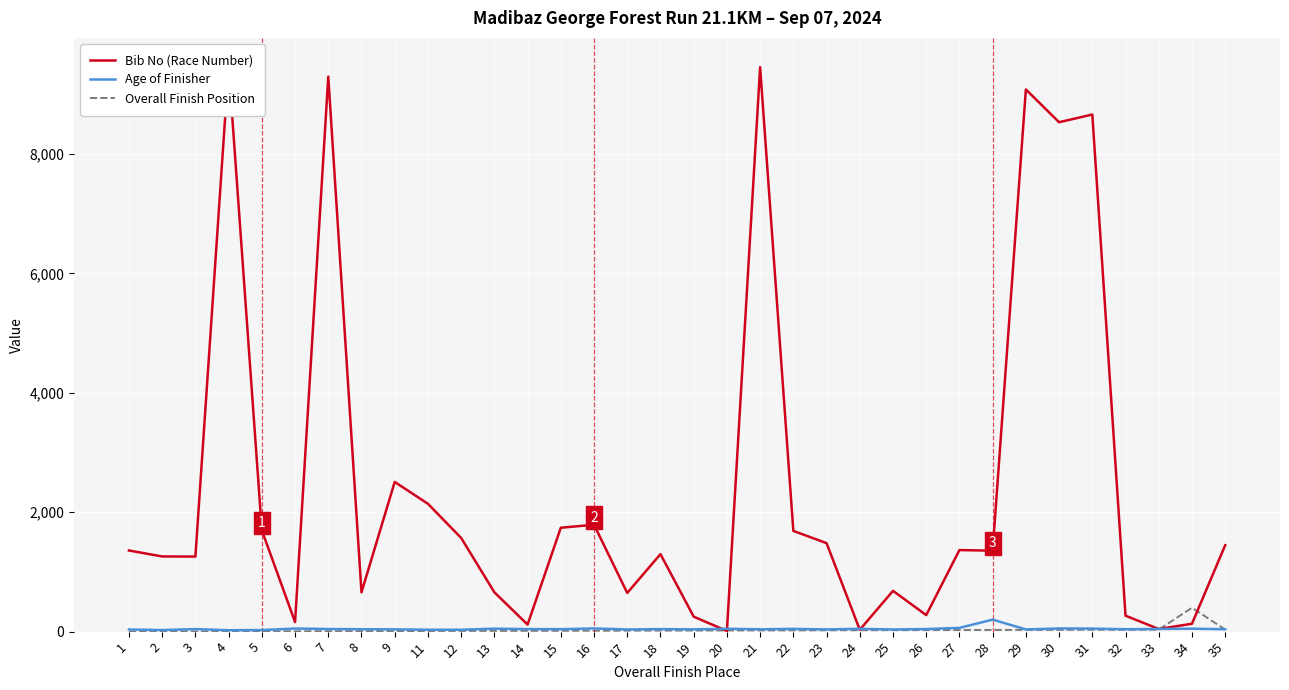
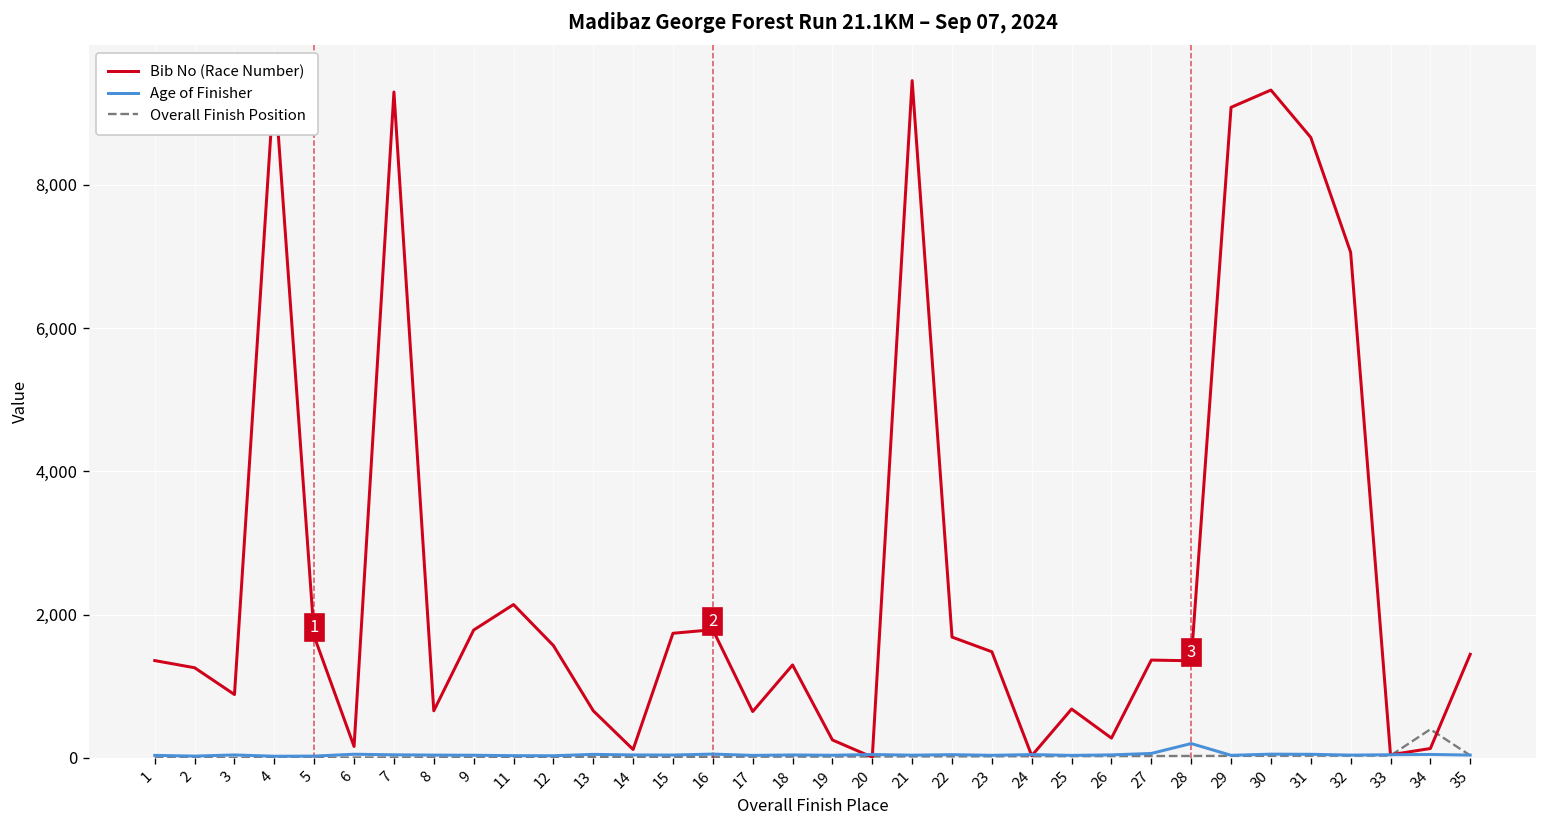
Bib No (Race Number), 3: 1,300 -> 900
Bib No (Race Number), 9: 2,500 -> 1,800
Bib No (Race Number), 30: 8,500 -> 9,300
Bib No (Race Number), 32: 300 -> 7,100
